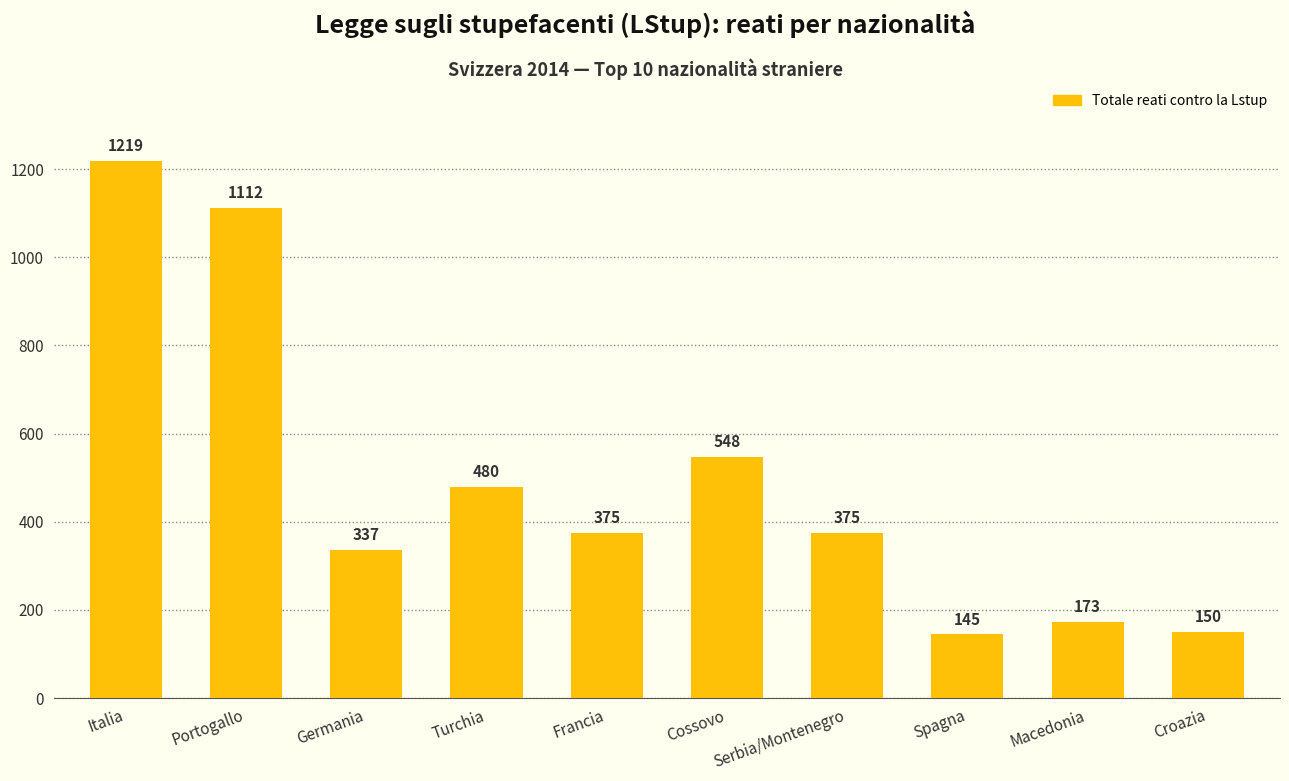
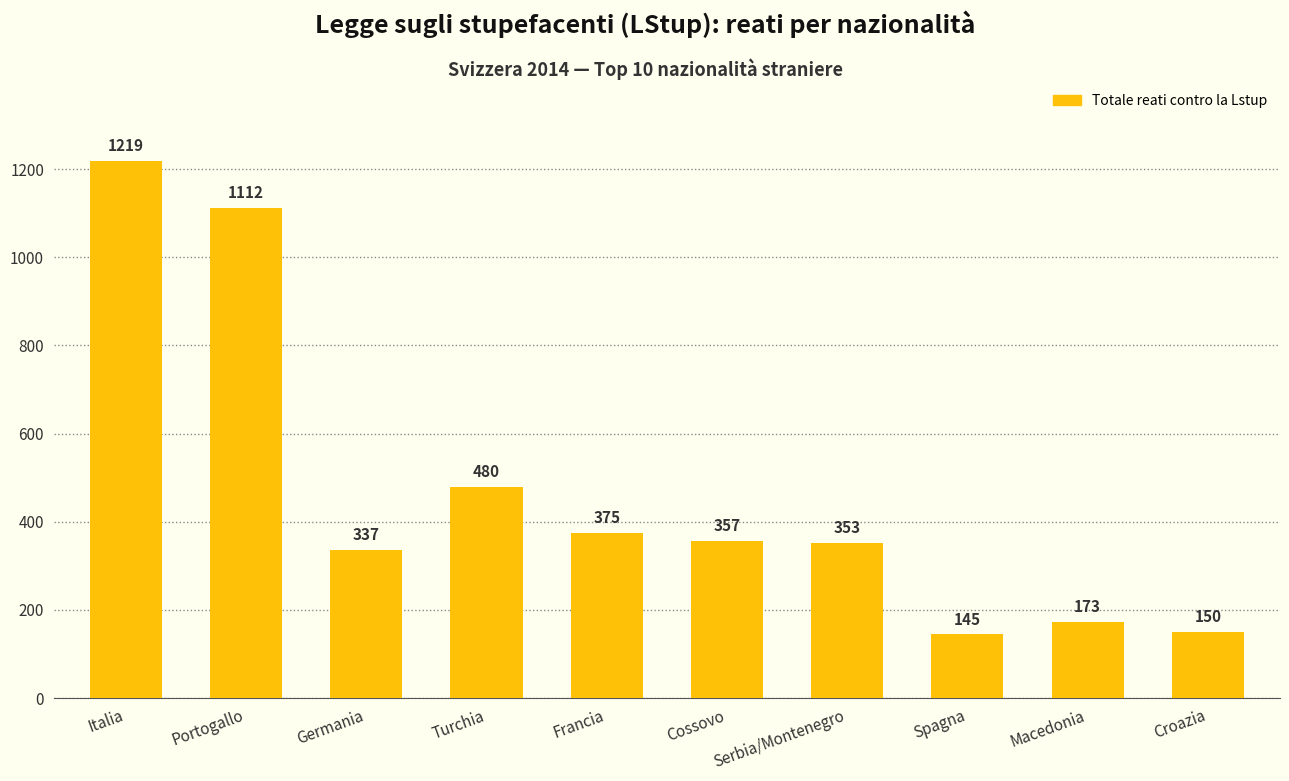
Cossovo: 548 -> 357
Serbia/Montenegro: 375 -> 353
